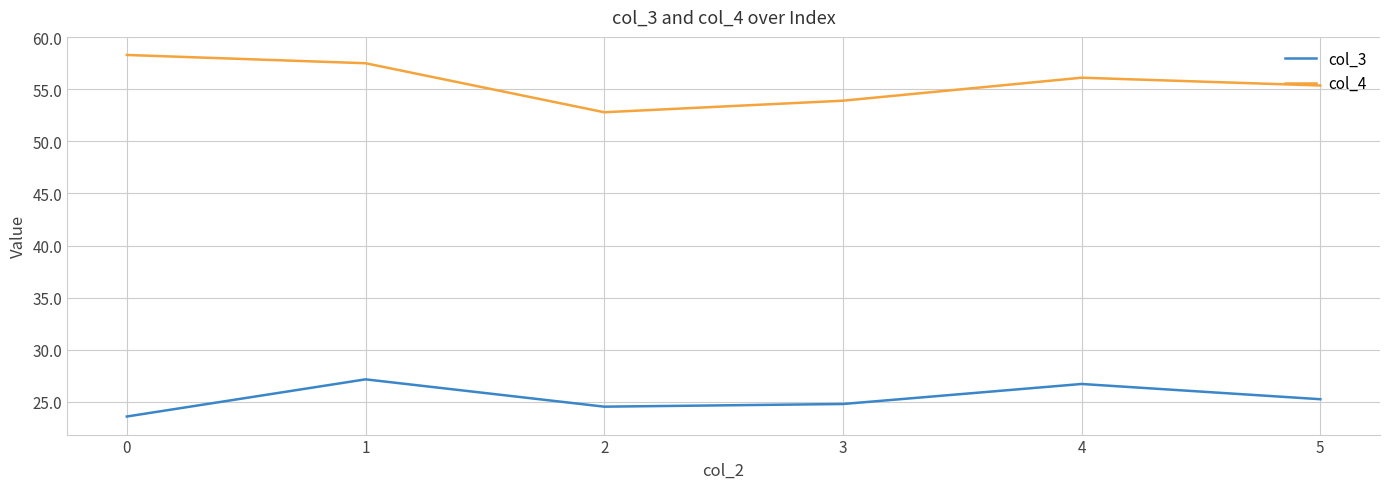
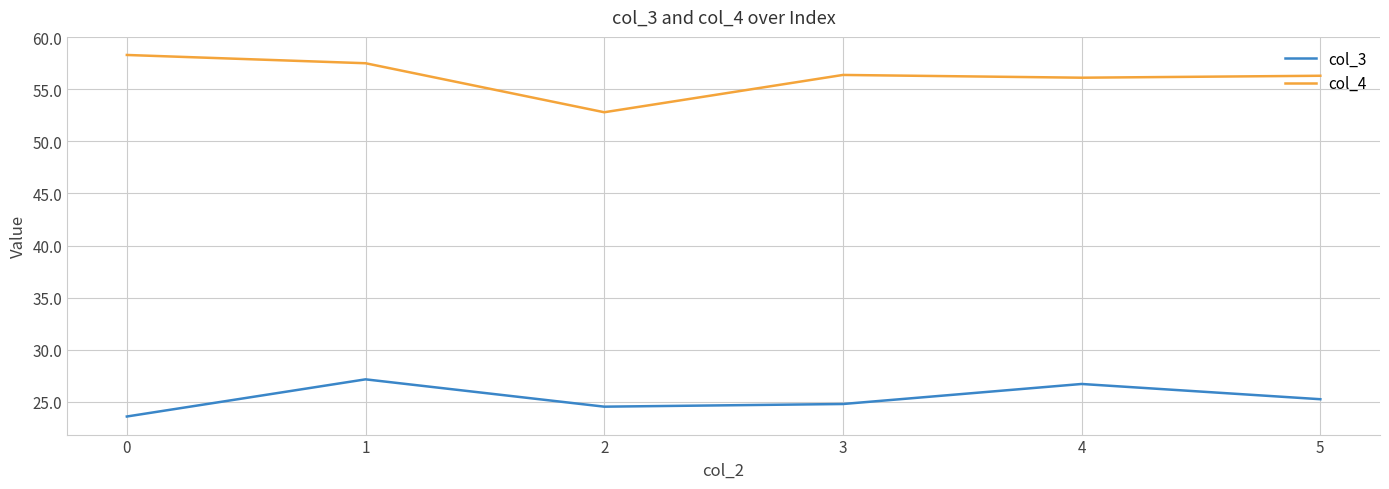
col_4, 3: 53.9 -> 56.4
col_4, 5: 55.4 -> 56.3
